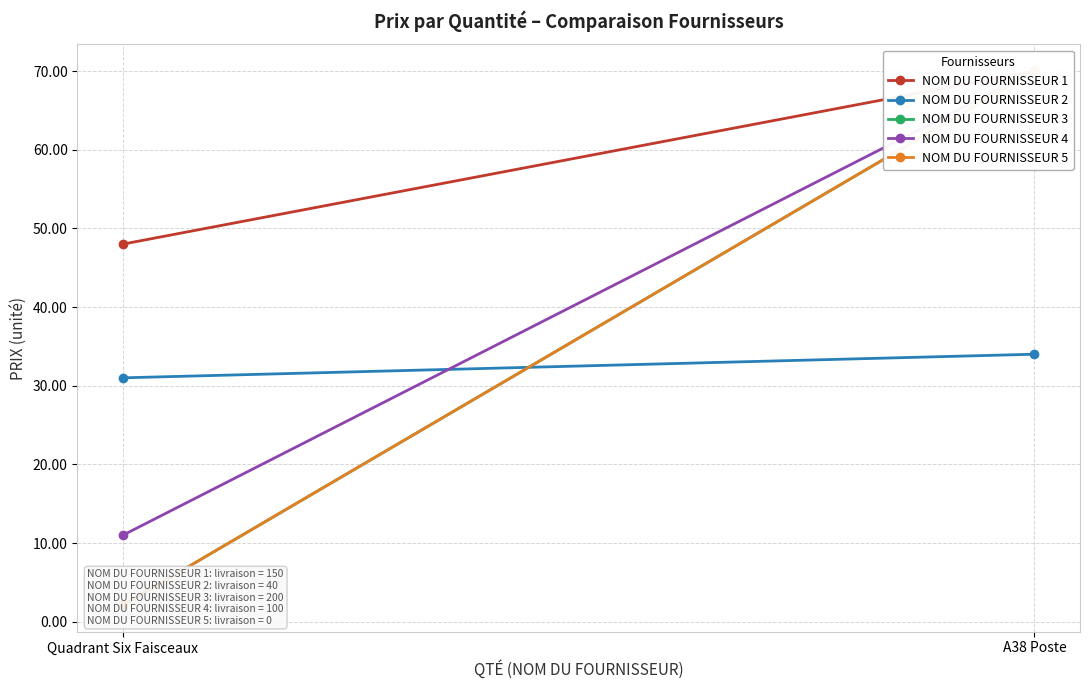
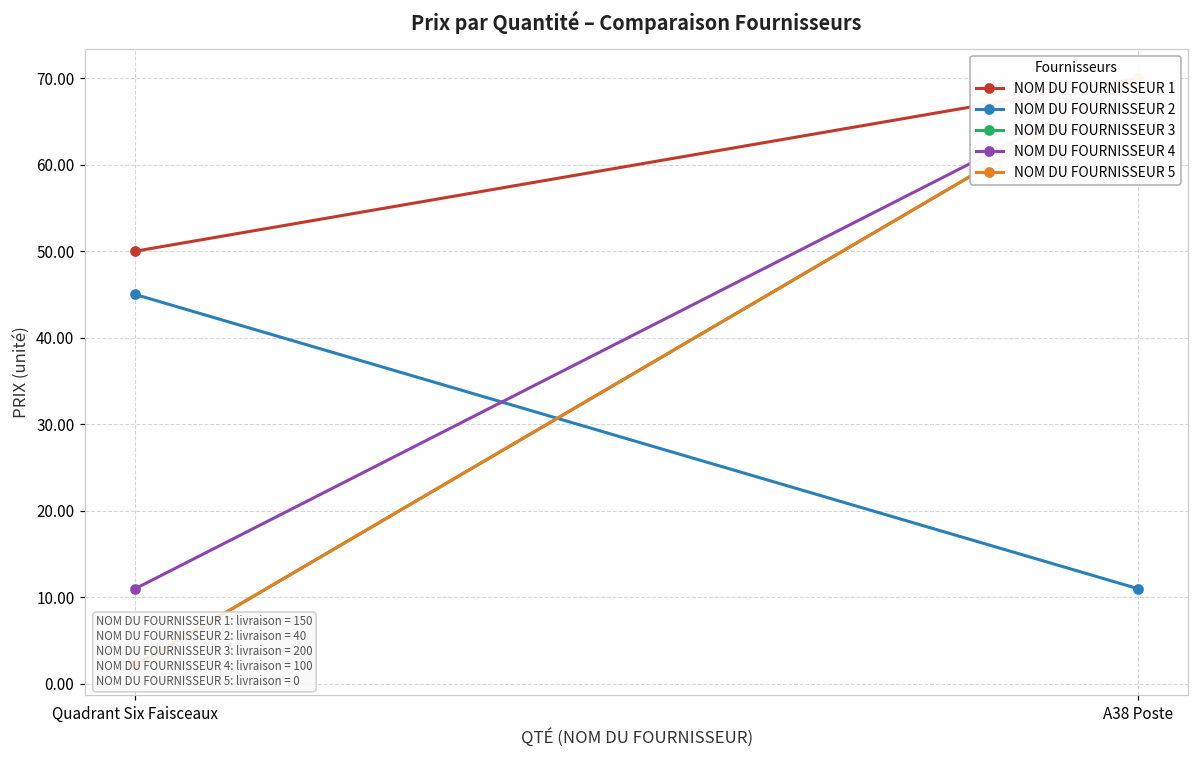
NOM DU FOURNISSEUR 1, Quadrant Six Faisceaux: 48 -> 50
NOM DU FOURNISSEUR 2, Quadrant Six Faisceaux: 31 -> 45
NOM DU FOURNISSEUR 2, A38 Poste: 34 -> 11
